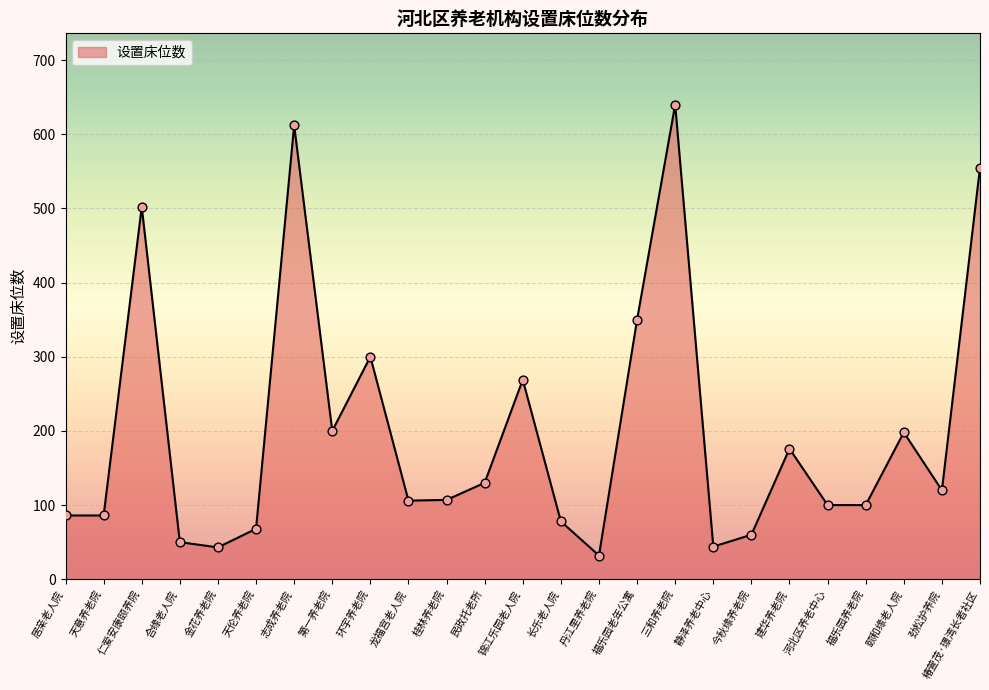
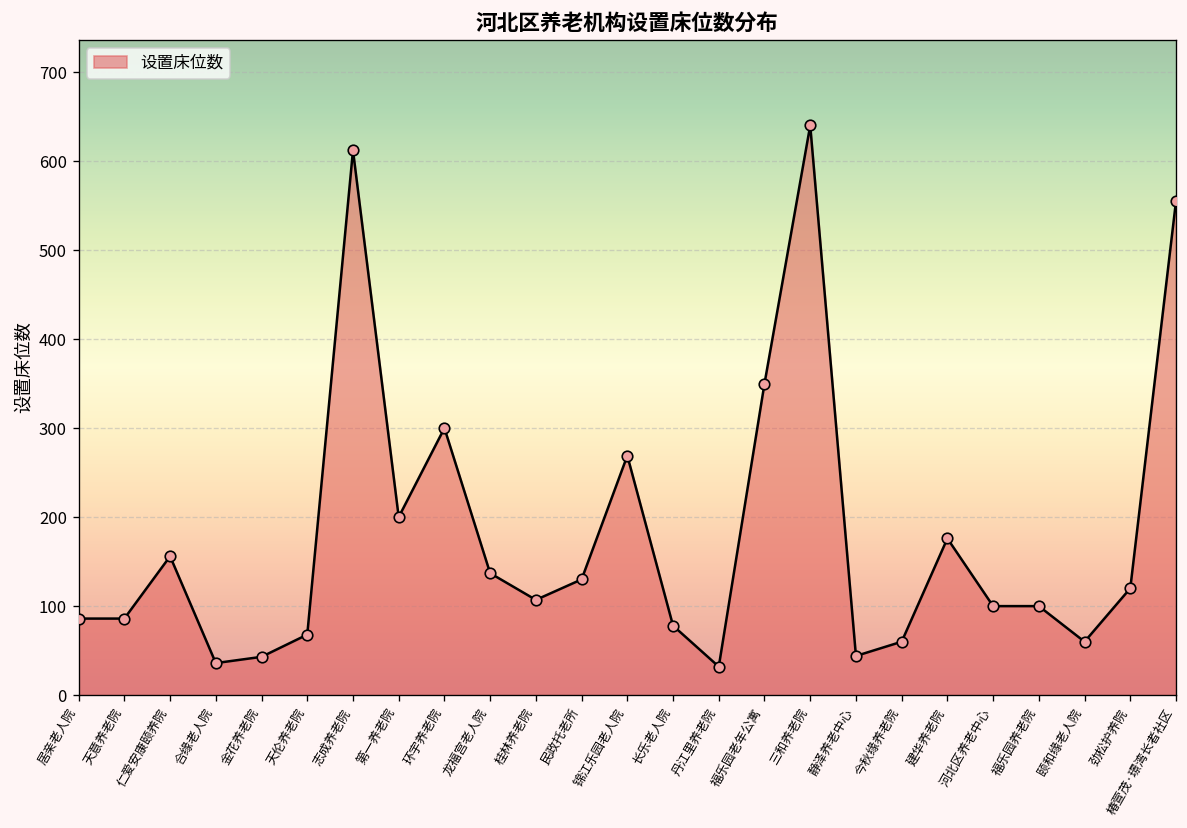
仁爱安康颐养院: 500 -> 160
合缘老人院: 50 -> 40
龙福宫老人院: 110 -> 140
颐和缘老人院: 200 -> 60
